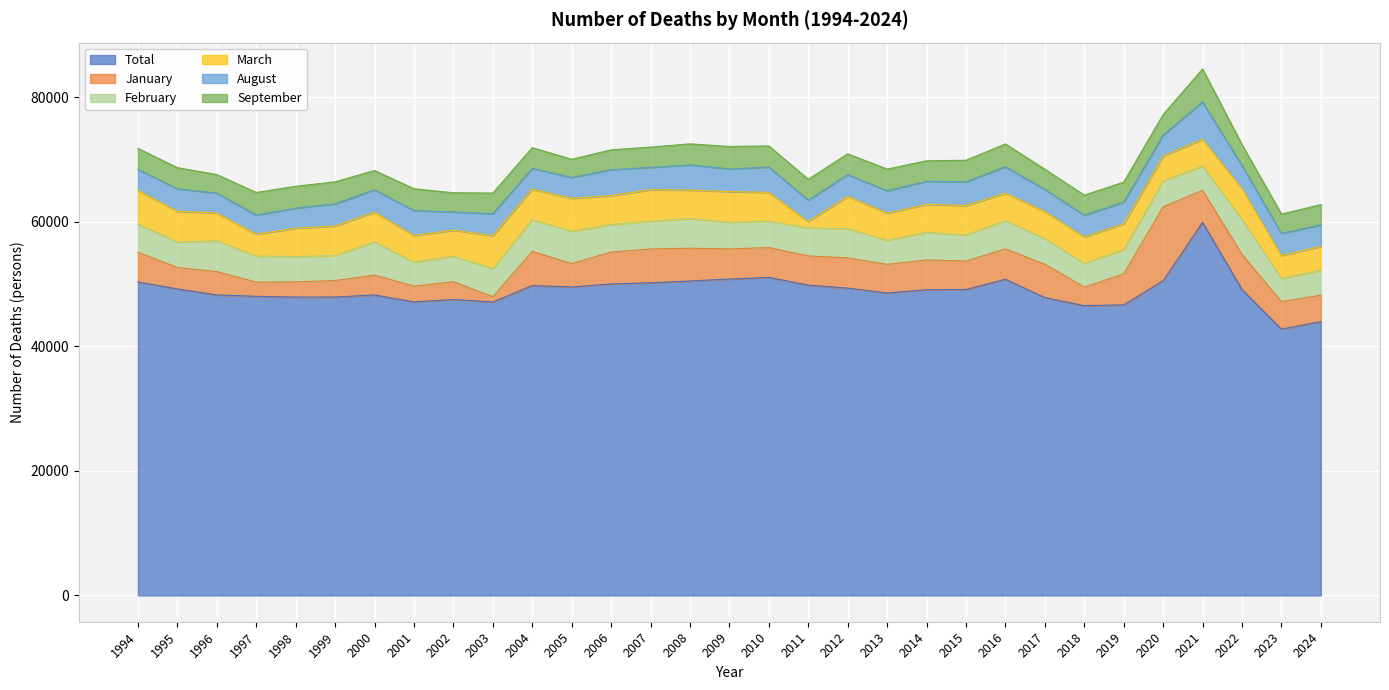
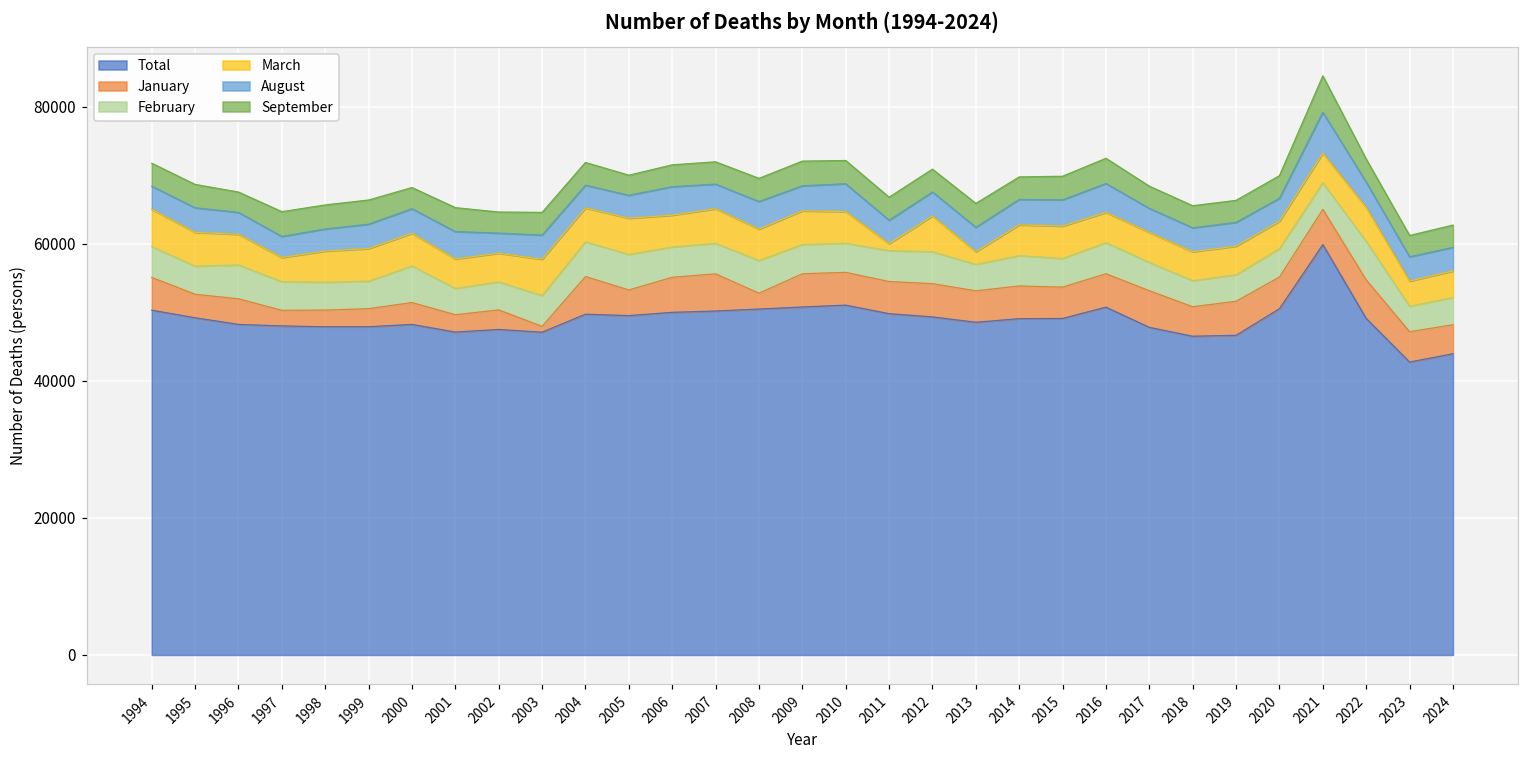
January, 2008: 5000 -> 2000
March, 2013: 4000 -> 2000
January, 2018: 3000 -> 4000
January, 2020: 12000 -> 5000
